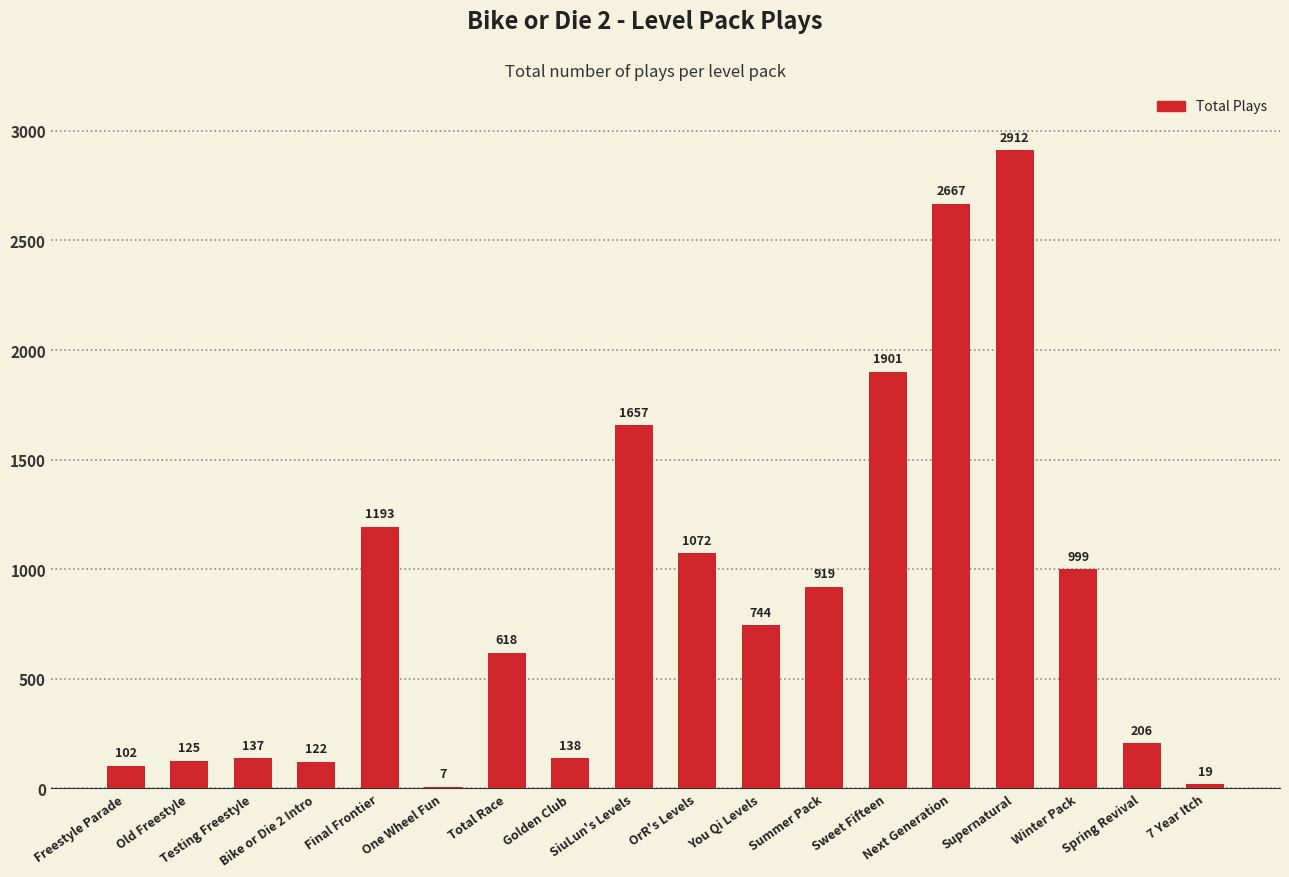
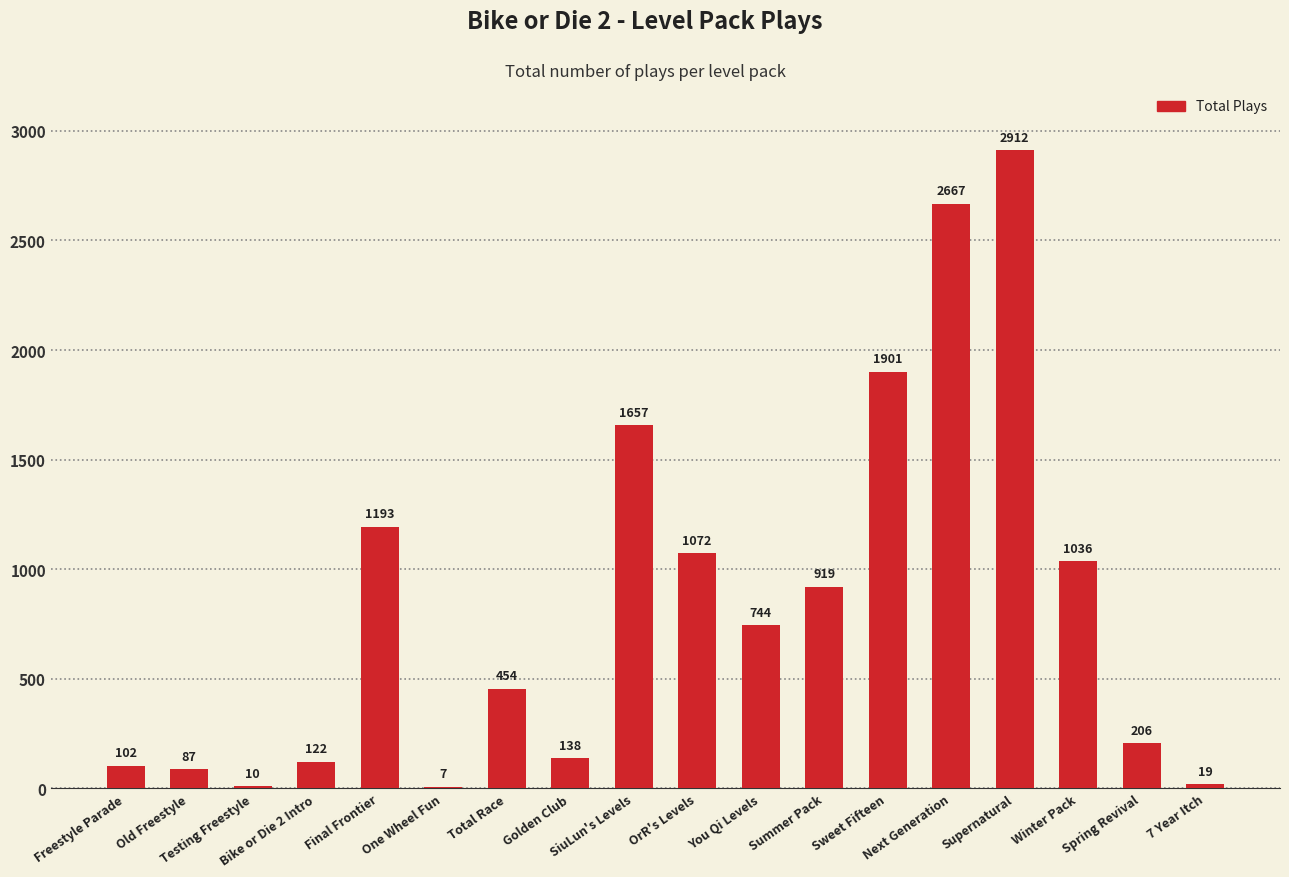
Old Freestyle: 125 -> 87
Testing Freestyle: 137 -> 10
Total Race: 618 -> 454
Winter Pack: 999 -> 1036
